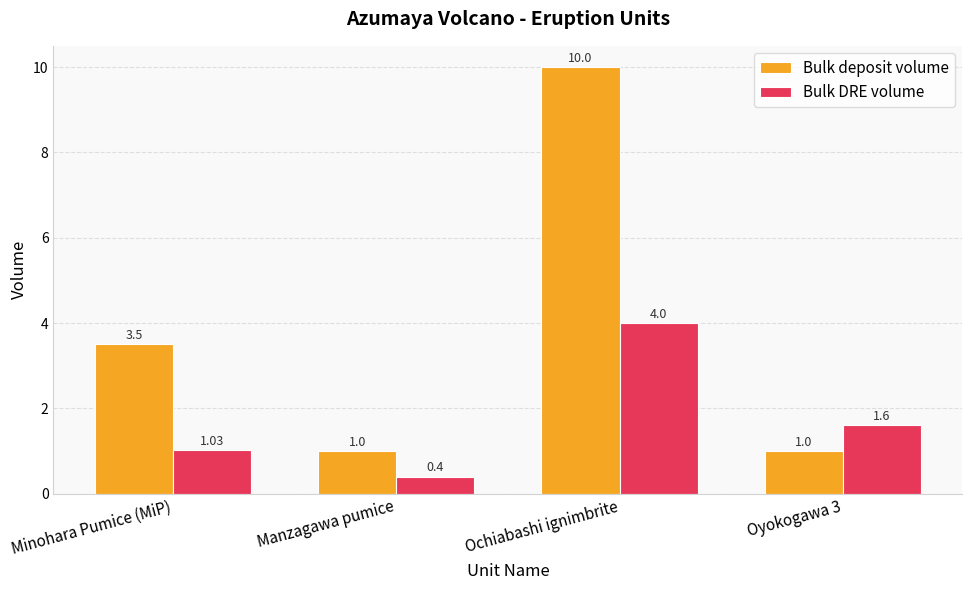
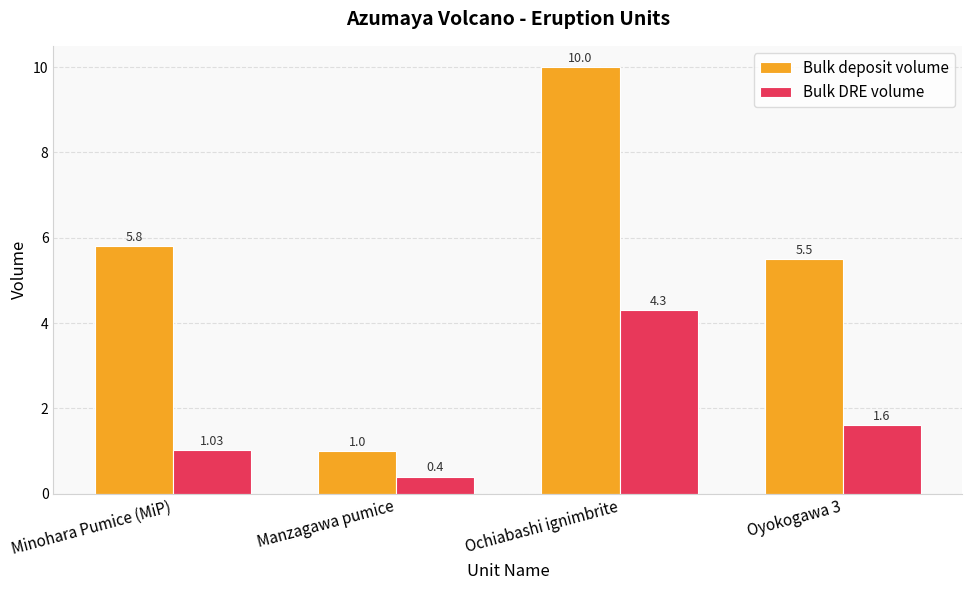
Bulk deposit volume, Minohara Pumice (MiP): 3.5 -> 5.8
Bulk DRE volume, Ochiabashi ignimbrite: 4.0 -> 4.3
Bulk deposit volume, Oyokogawa 3: 1.0 -> 5.5
